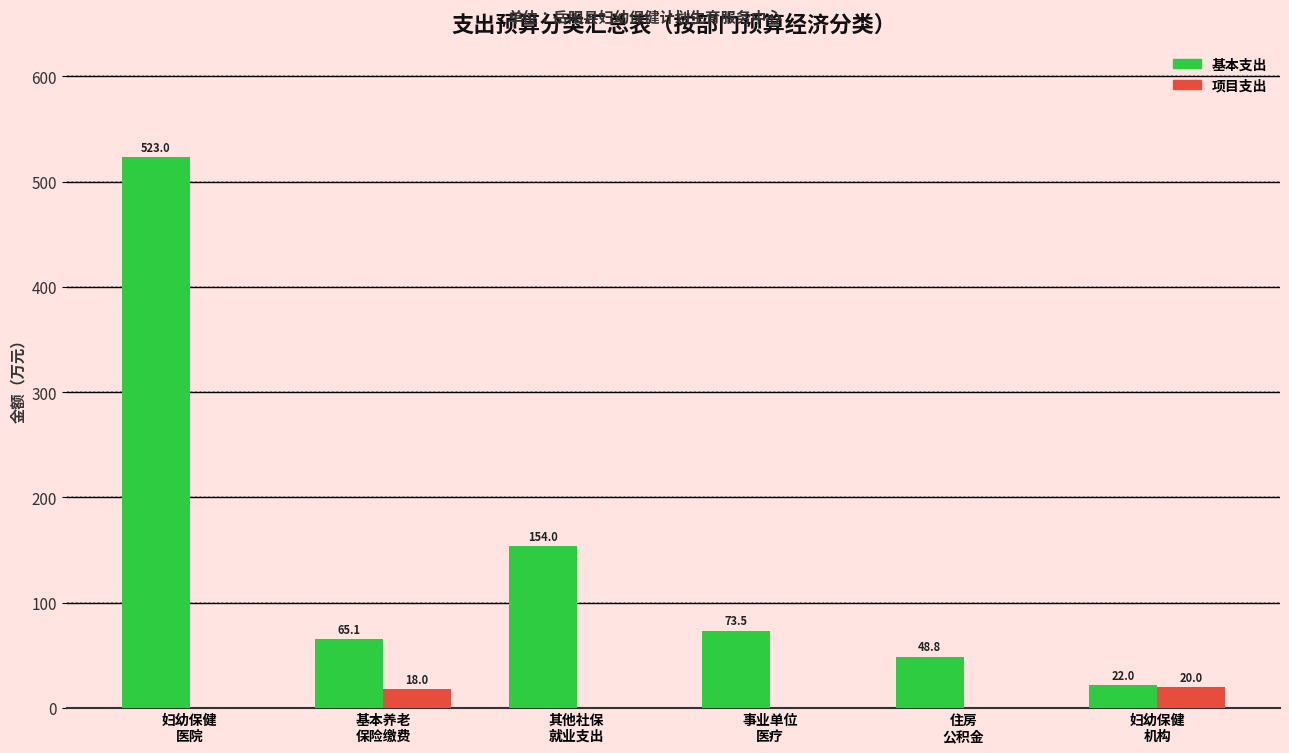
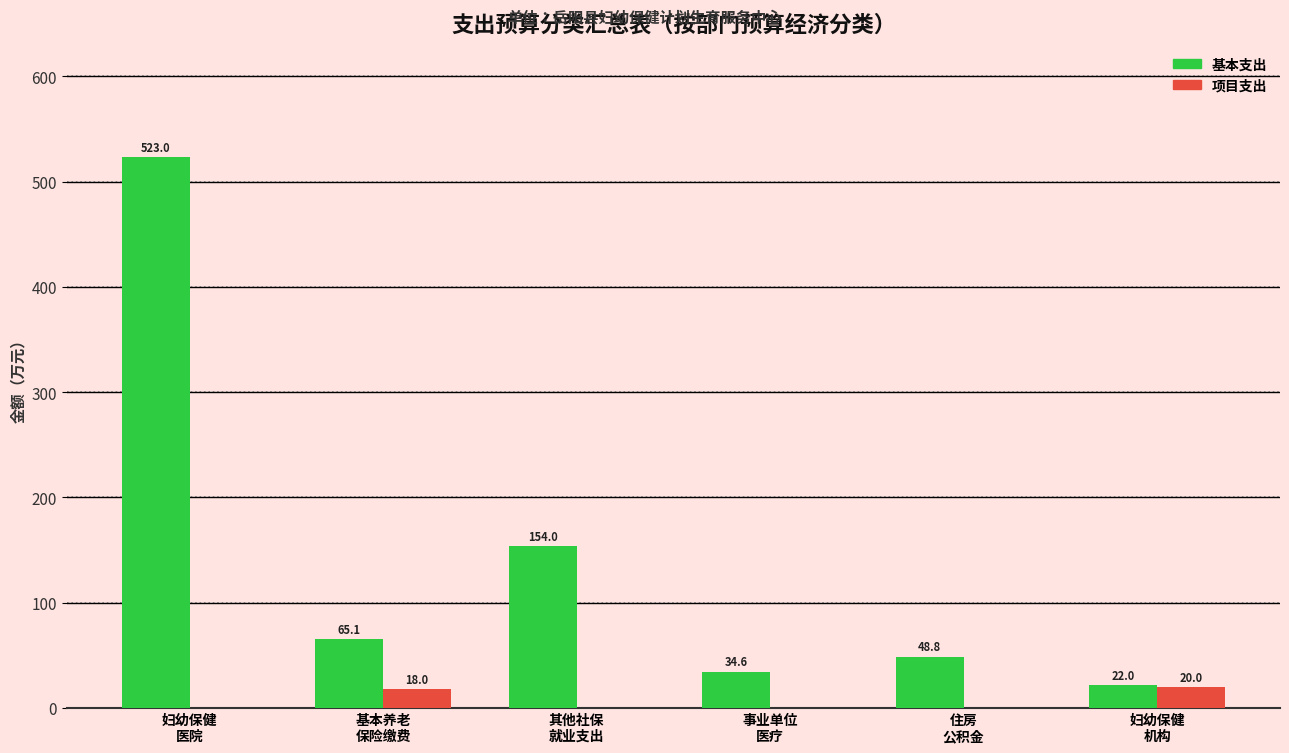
基本支出, 事业单位 医疗: 73.5 -> 34.6
